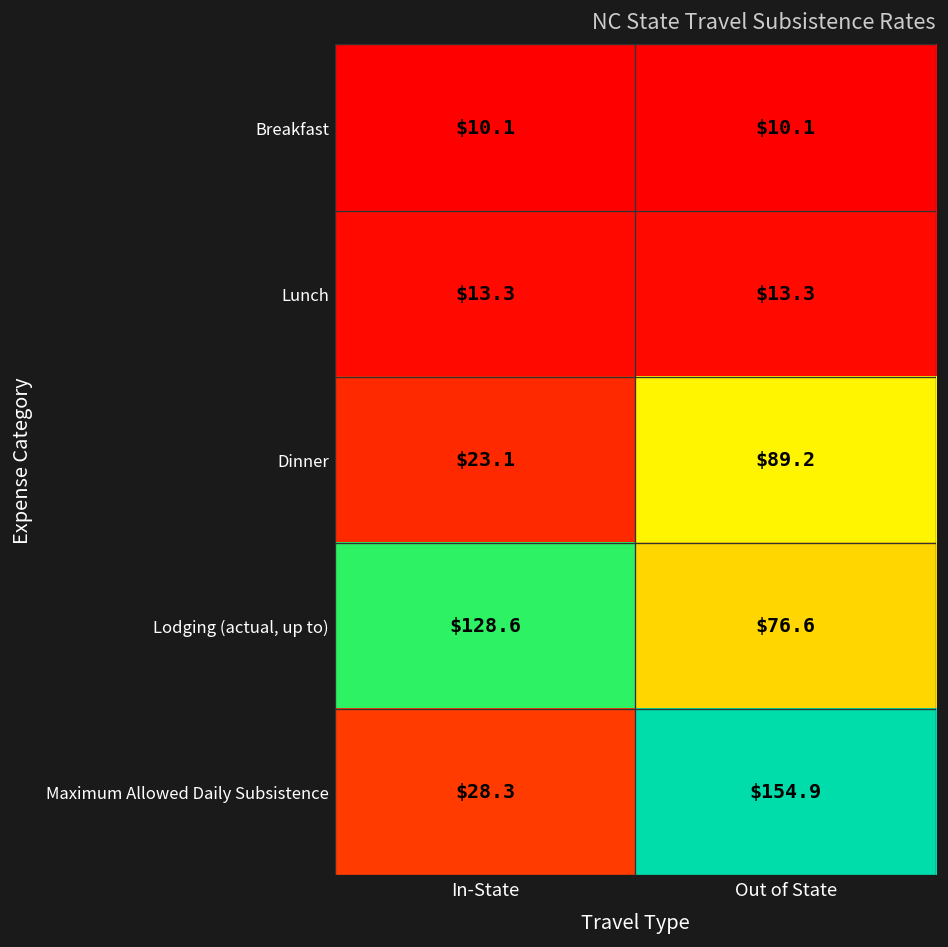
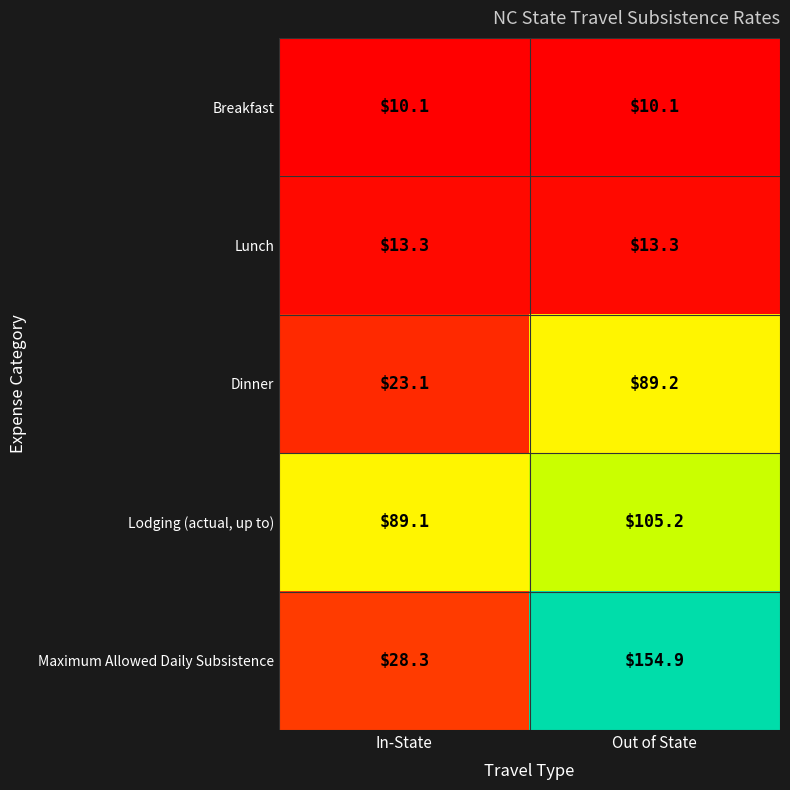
Lodging (actual, up to), In-State: $128.6 -> $89.1
Lodging (actual, up to), Out of State: $76.6 -> $105.2
